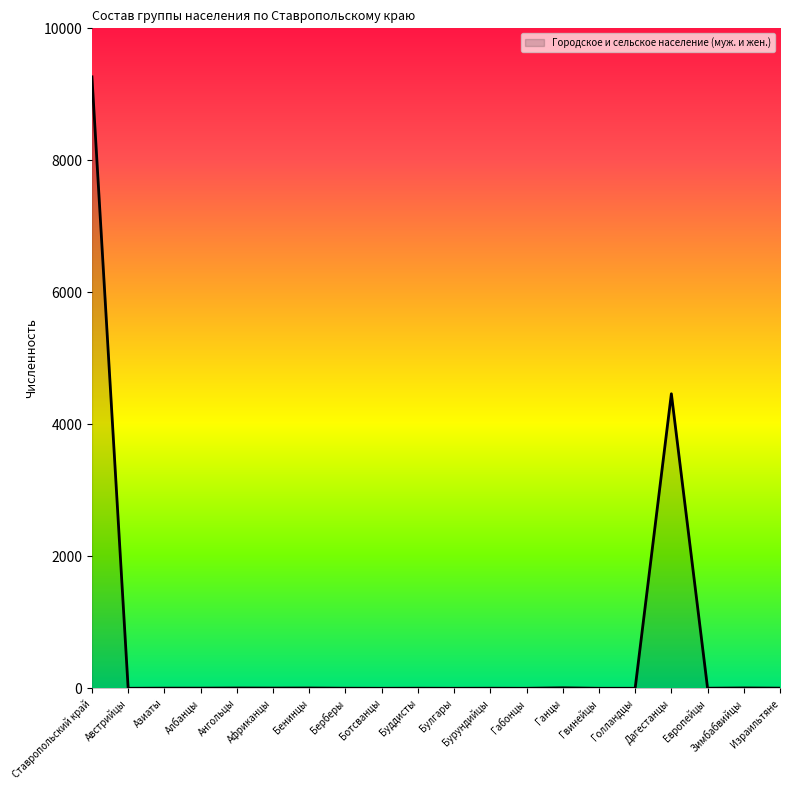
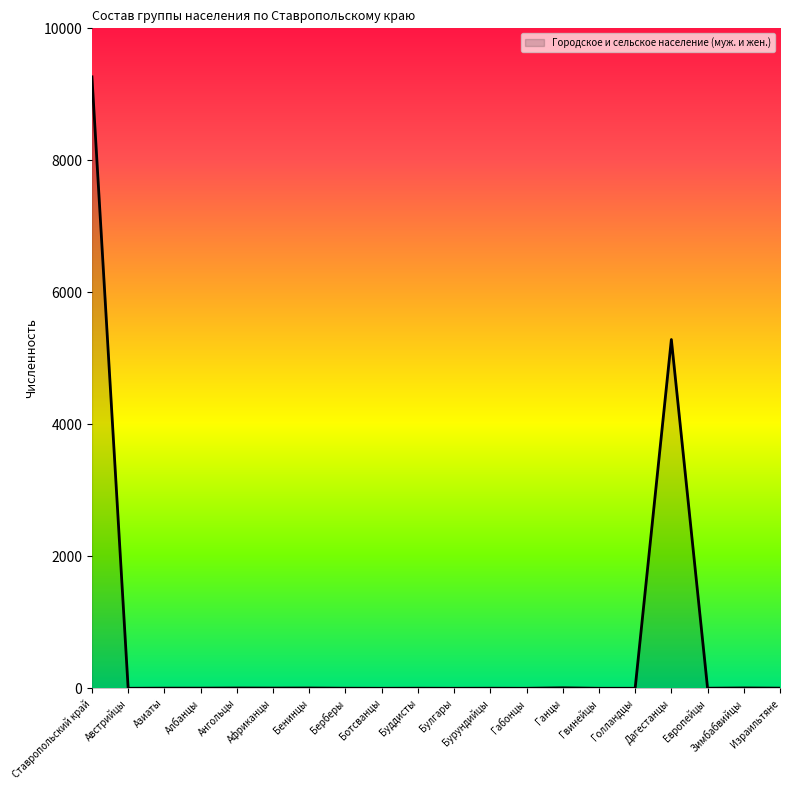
Дагестанцы: 4500 -> 5300
